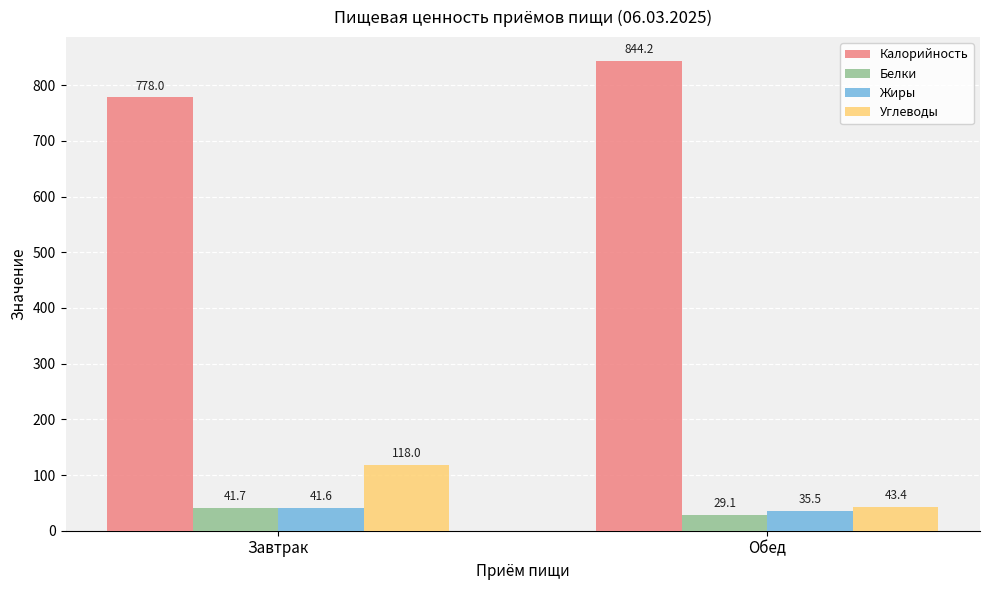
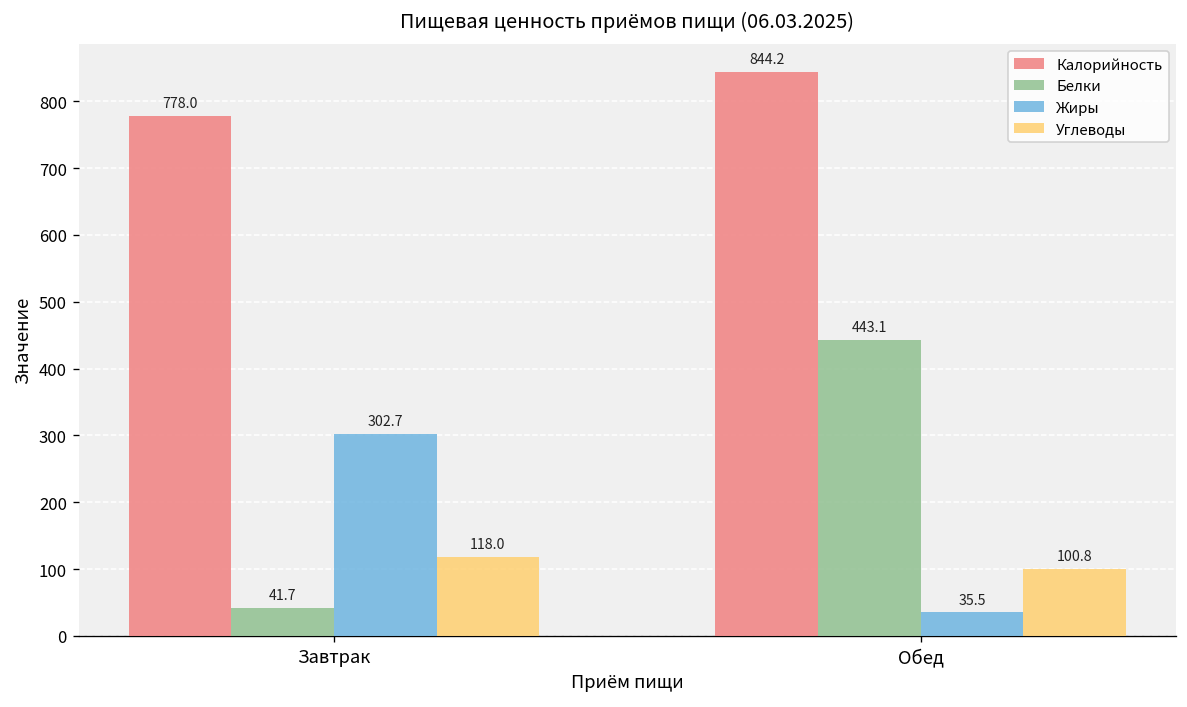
Жиры, Завтрак: 41.6 -> 302.7
Белки, Обед: 29.1 -> 443.1
Углеводы, Обед: 43.4 -> 100.8
